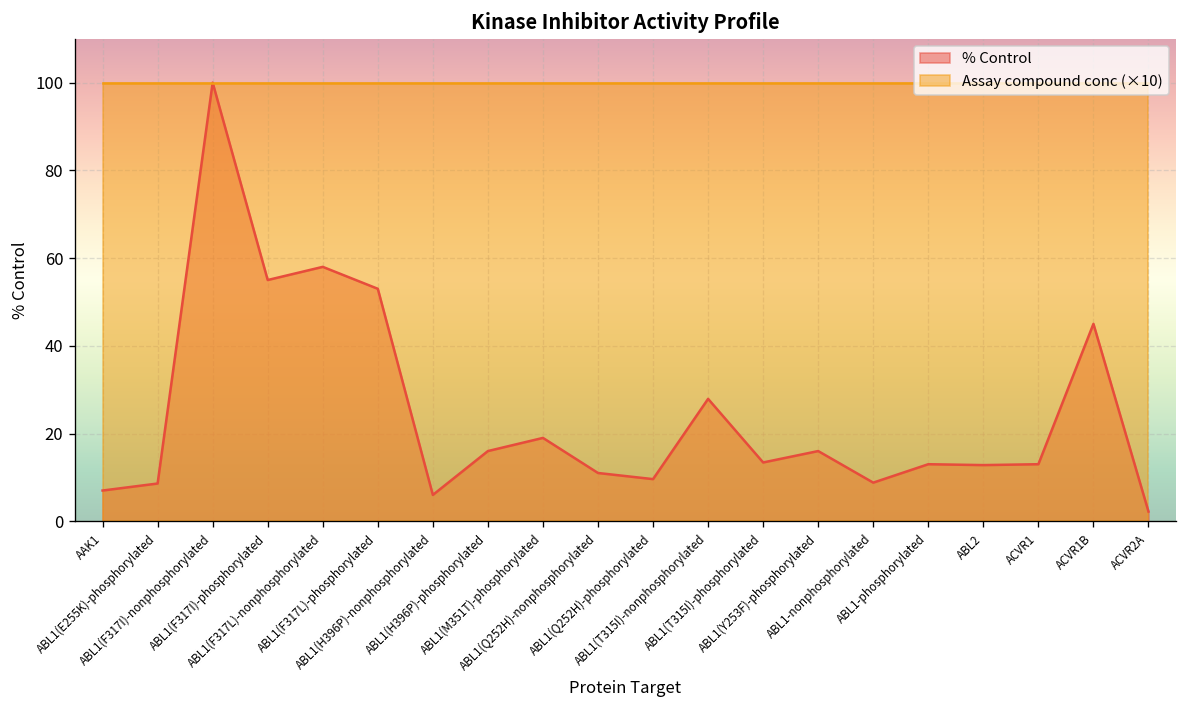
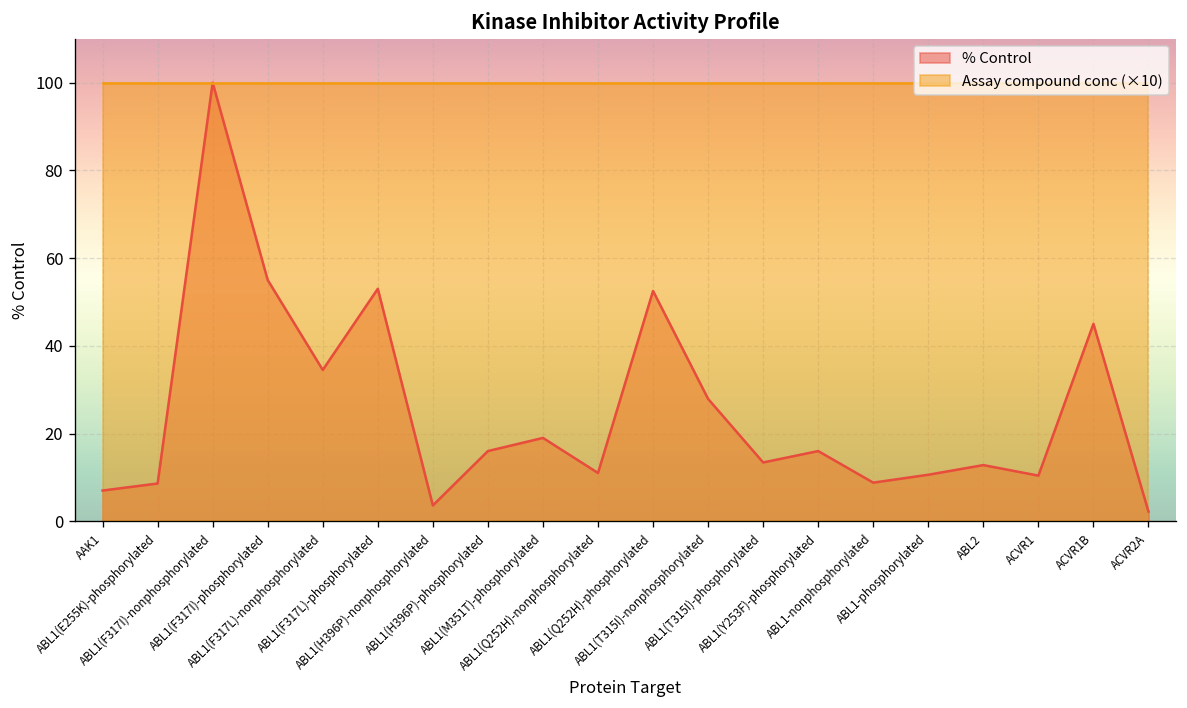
% Control, ABL1(F317L)-nonphosphorylated: 58 -> 35
% Control, ABL1(H396P)-nonphosphorylated: 6 -> 4
% Control, ABL1(Q252H)-phosphorylated: 10 -> 53
% Control, ABL1-phosphorylated: 13 -> 11
% Control, ACVR1: 13 -> 10
